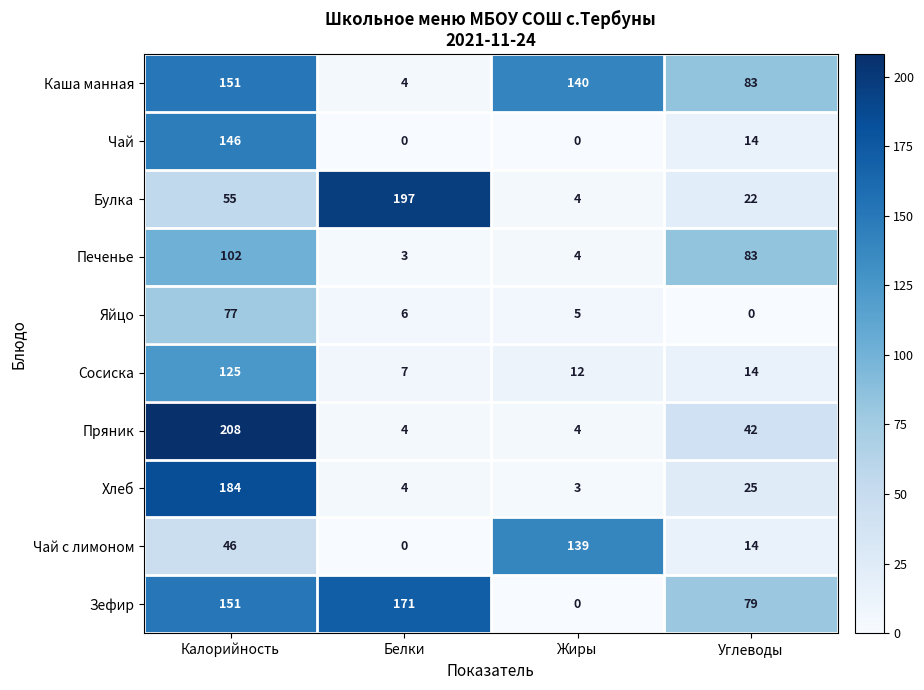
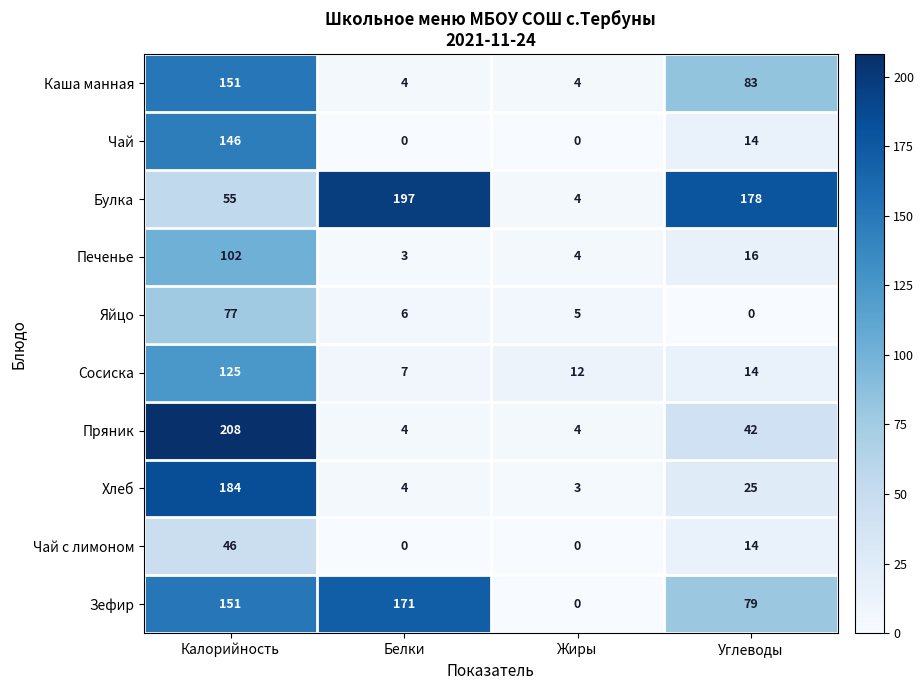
Каша манная, Жиры: 140 -> 4
Булка, Углеводы: 22 -> 178
Печенье, Углеводы: 83 -> 16
Чай с лимоном, Жиры: 139 -> 0
